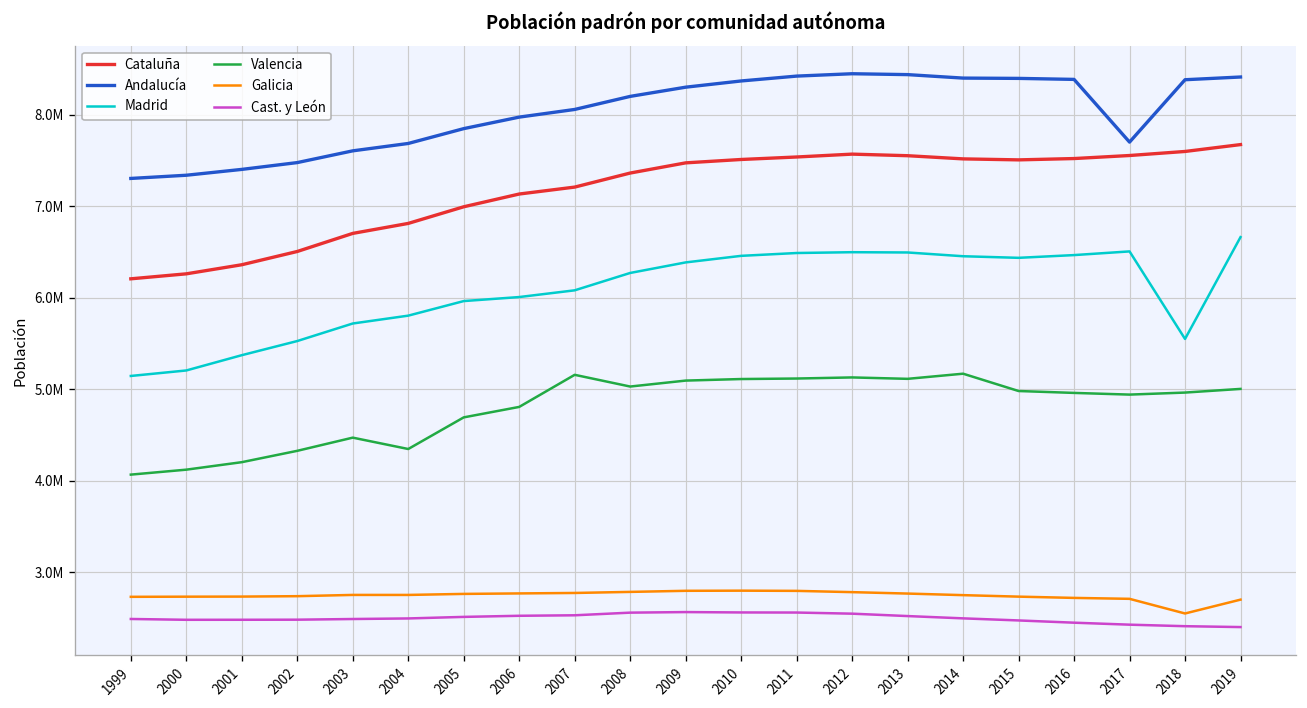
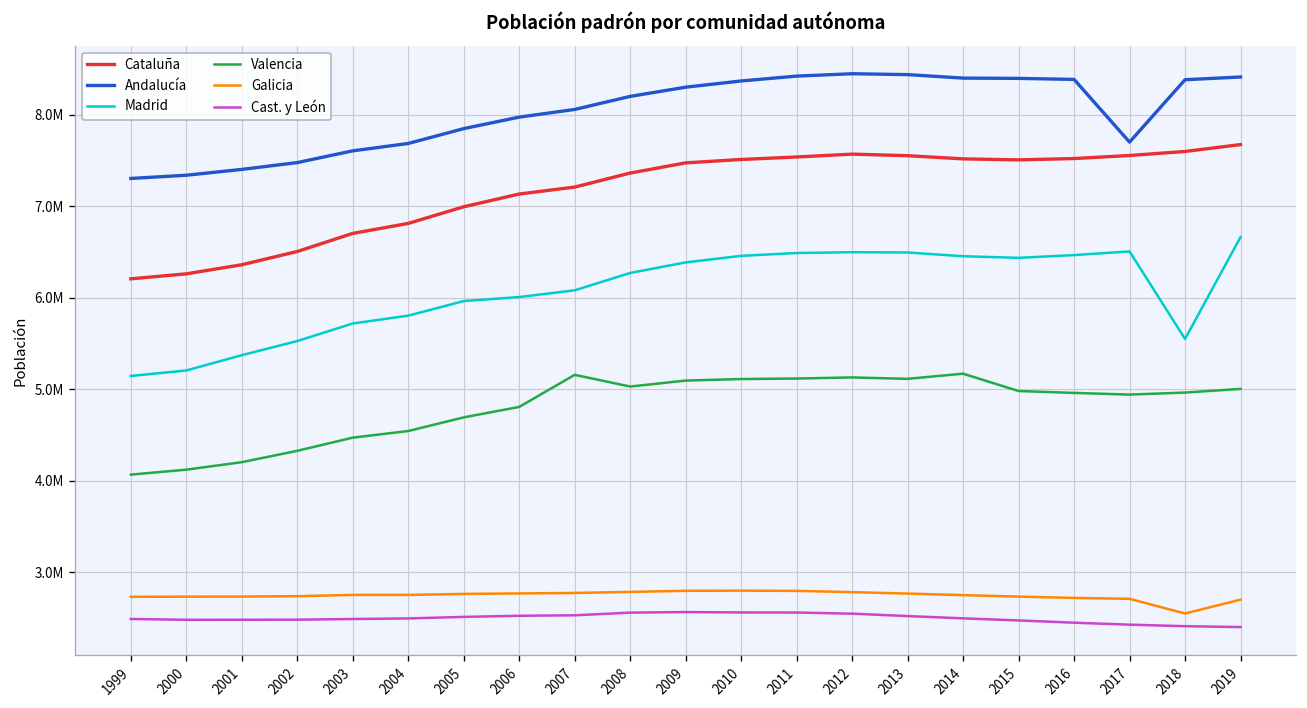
Valencia, 2004: 4300000 -> 4500000
